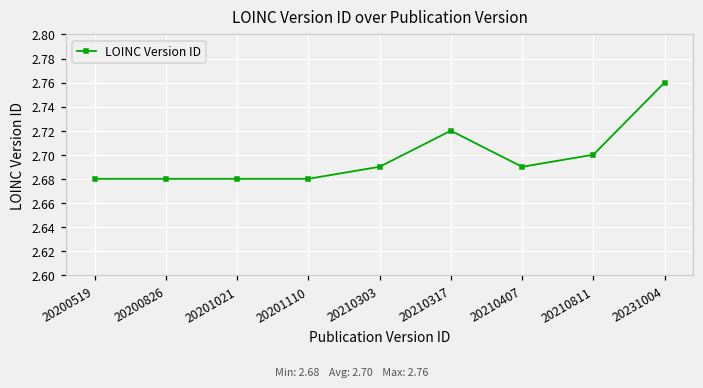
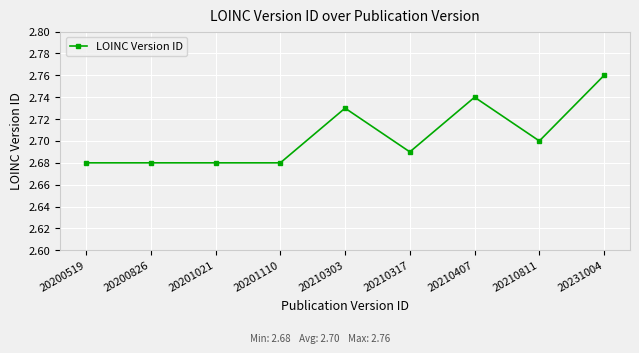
20210303: 2.69 -> 2.73
20210317: 2.72 -> 2.69
20210407: 2.69 -> 2.74
